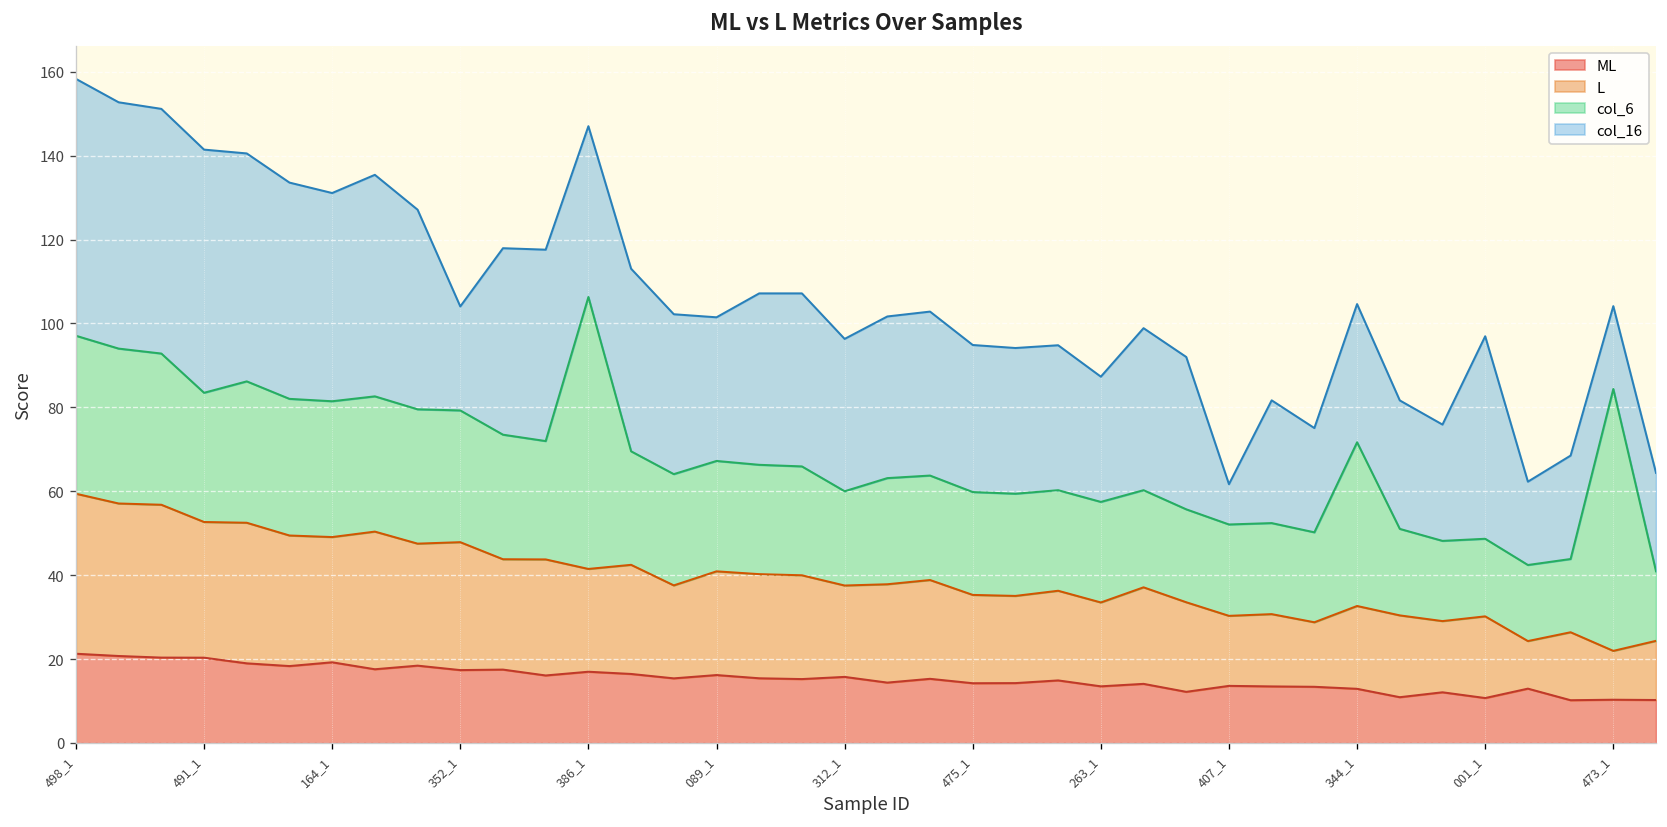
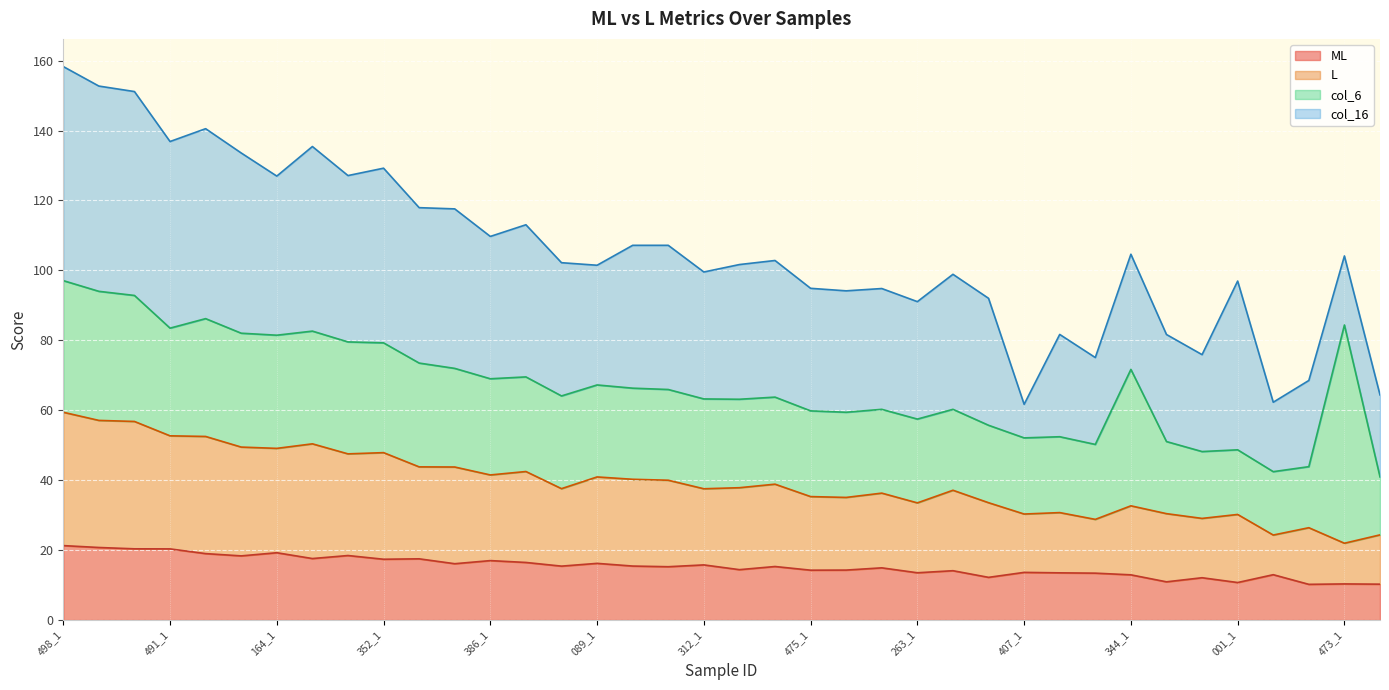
col_16, 491_1: 58 -> 53
col_16, 164_1: 50 -> 46
col_16, 352_1: 25 -> 50
col_6, 386_1: 65 -> 28
col_6, 312_1: 22 -> 26
col_16, 263_1: 30 -> 34
